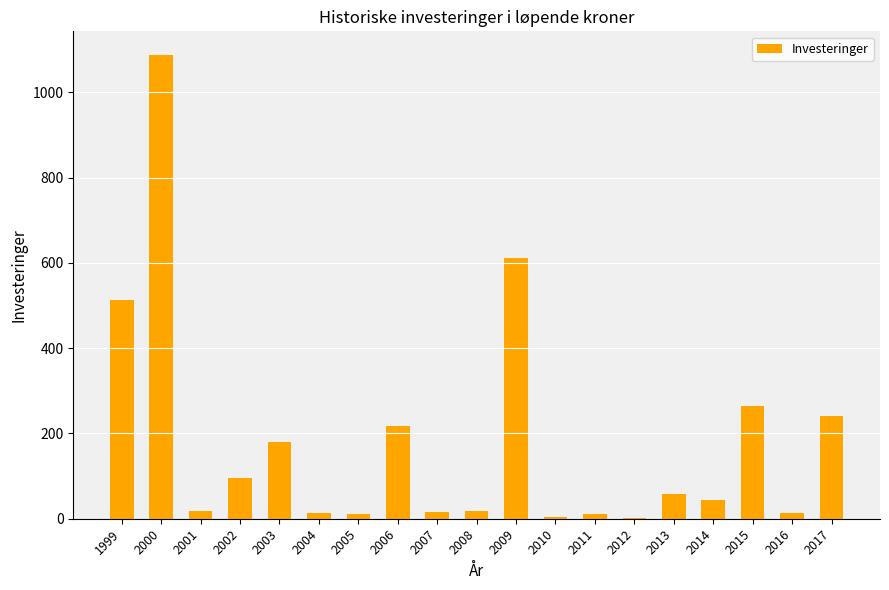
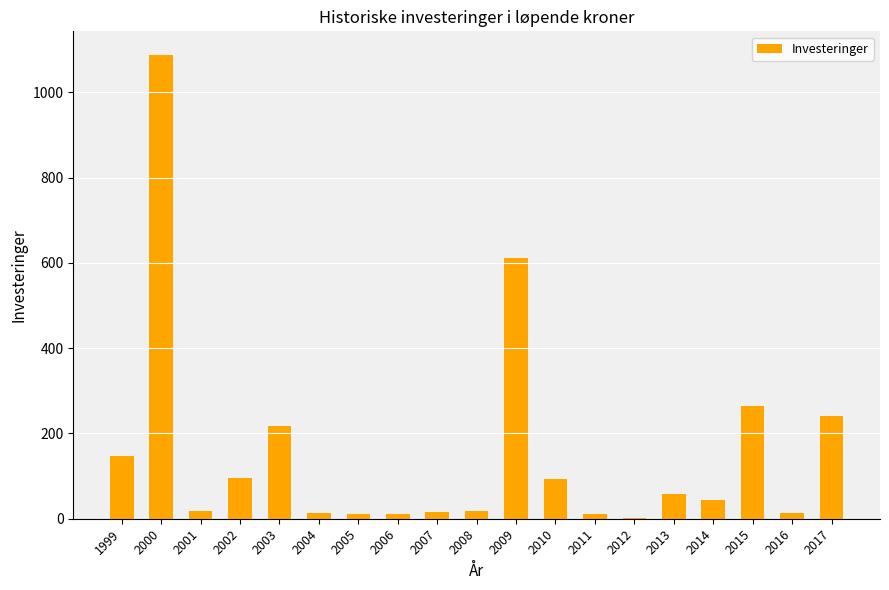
1999: 510 -> 150
2003: 180 -> 220
2006: 220 -> 10
2010: 0 -> 90
